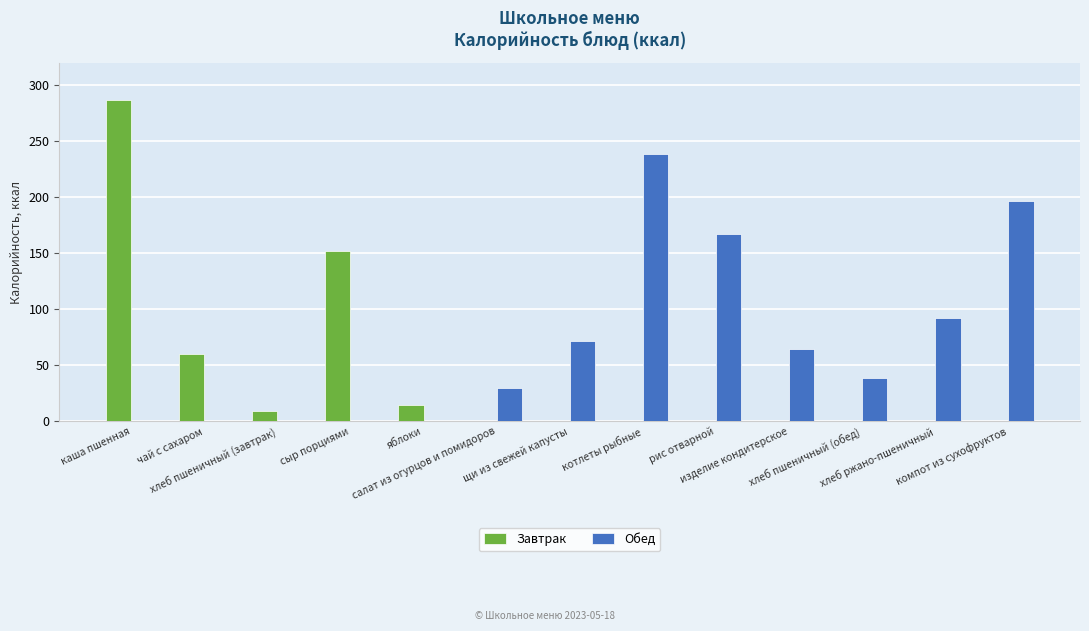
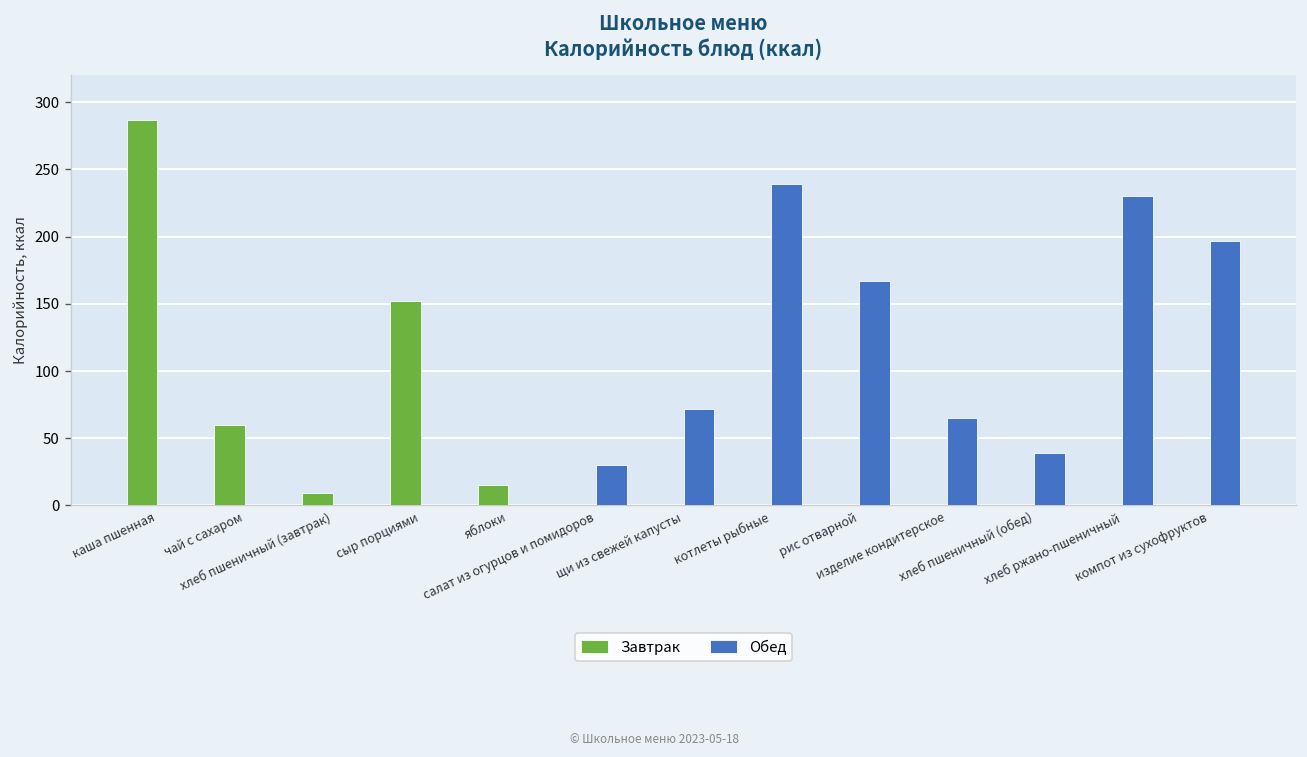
Обед, хлеб ржано-пшеничный: 92 -> 231
